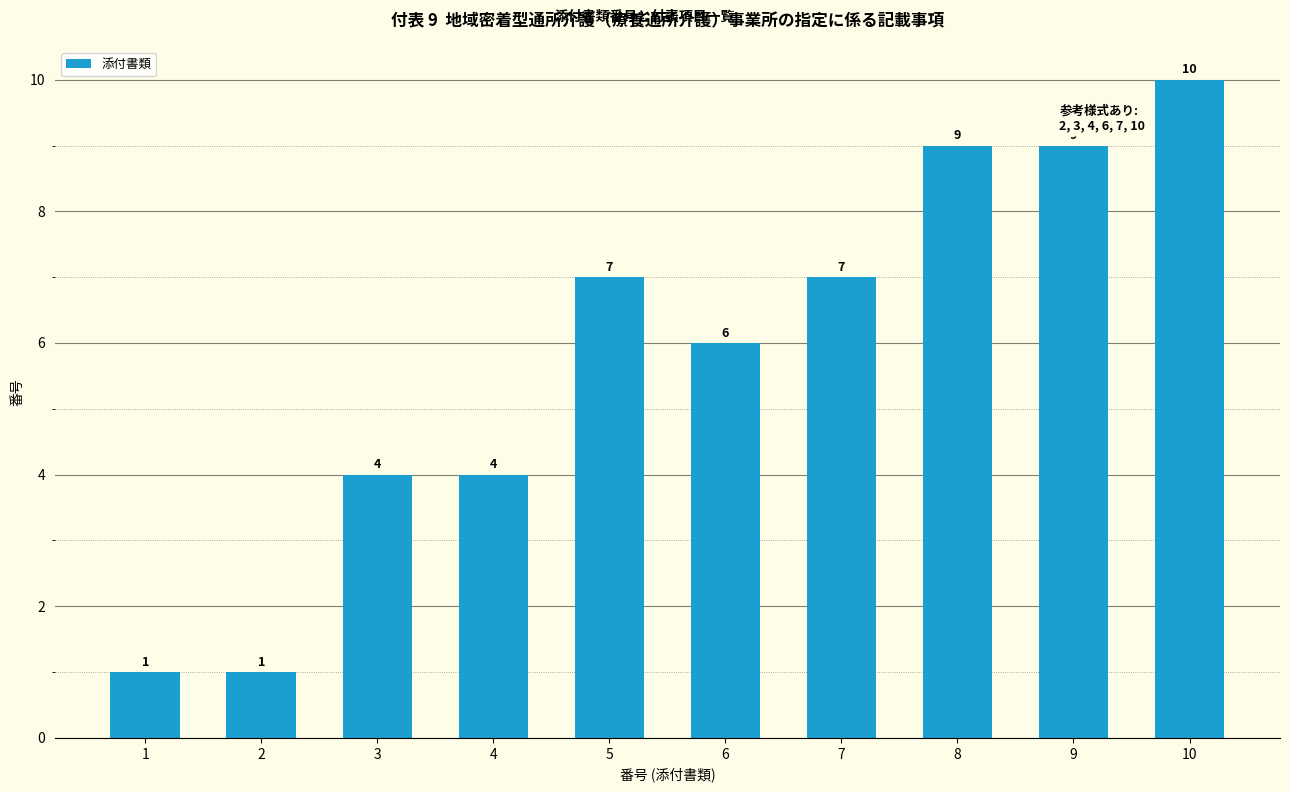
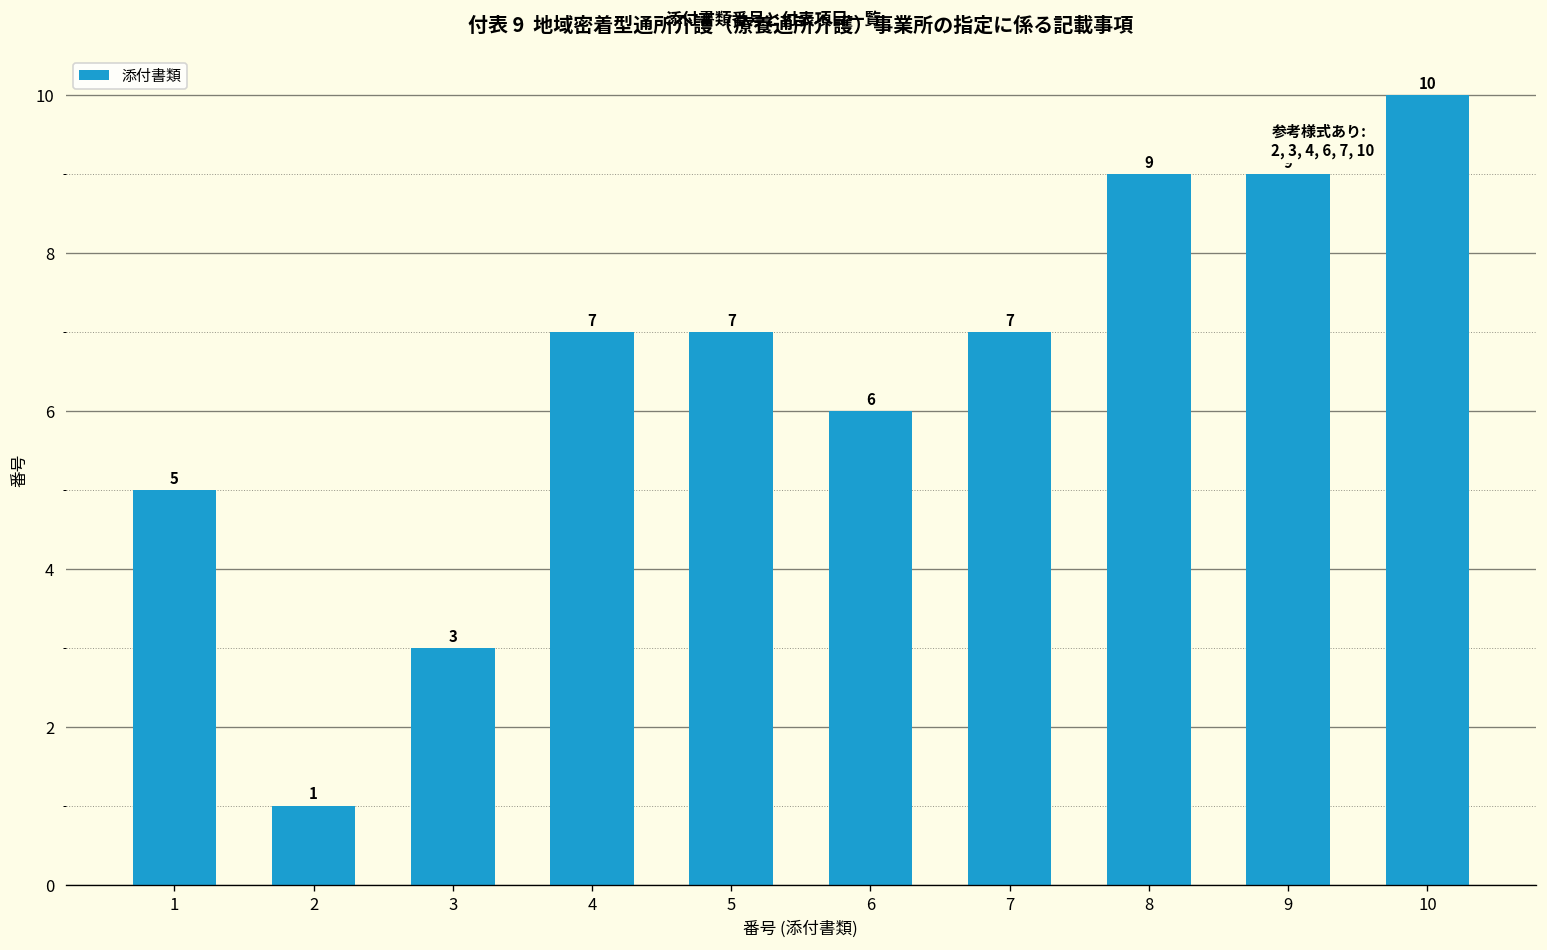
1: 1 -> 5
3: 4 -> 3
4: 4 -> 7
